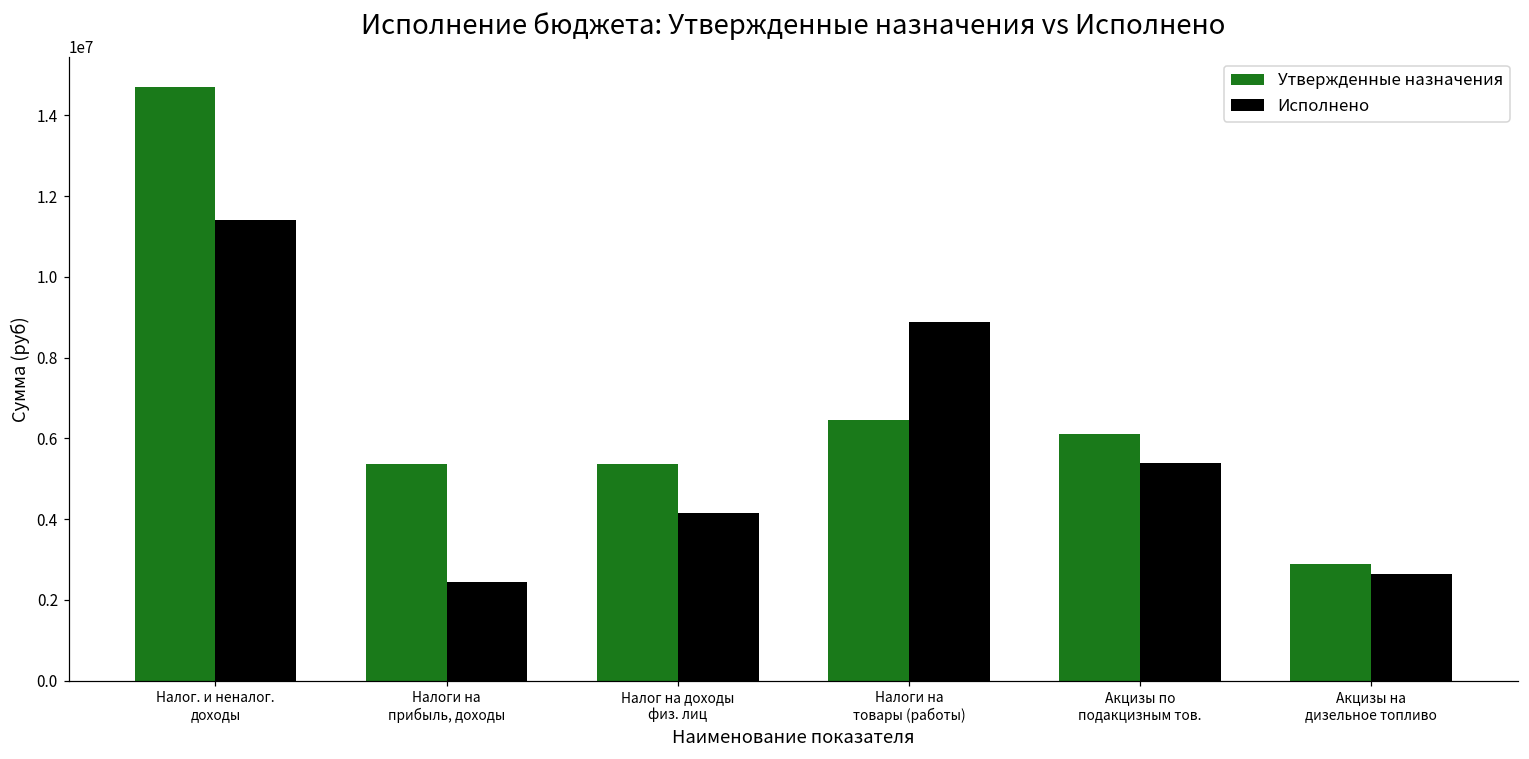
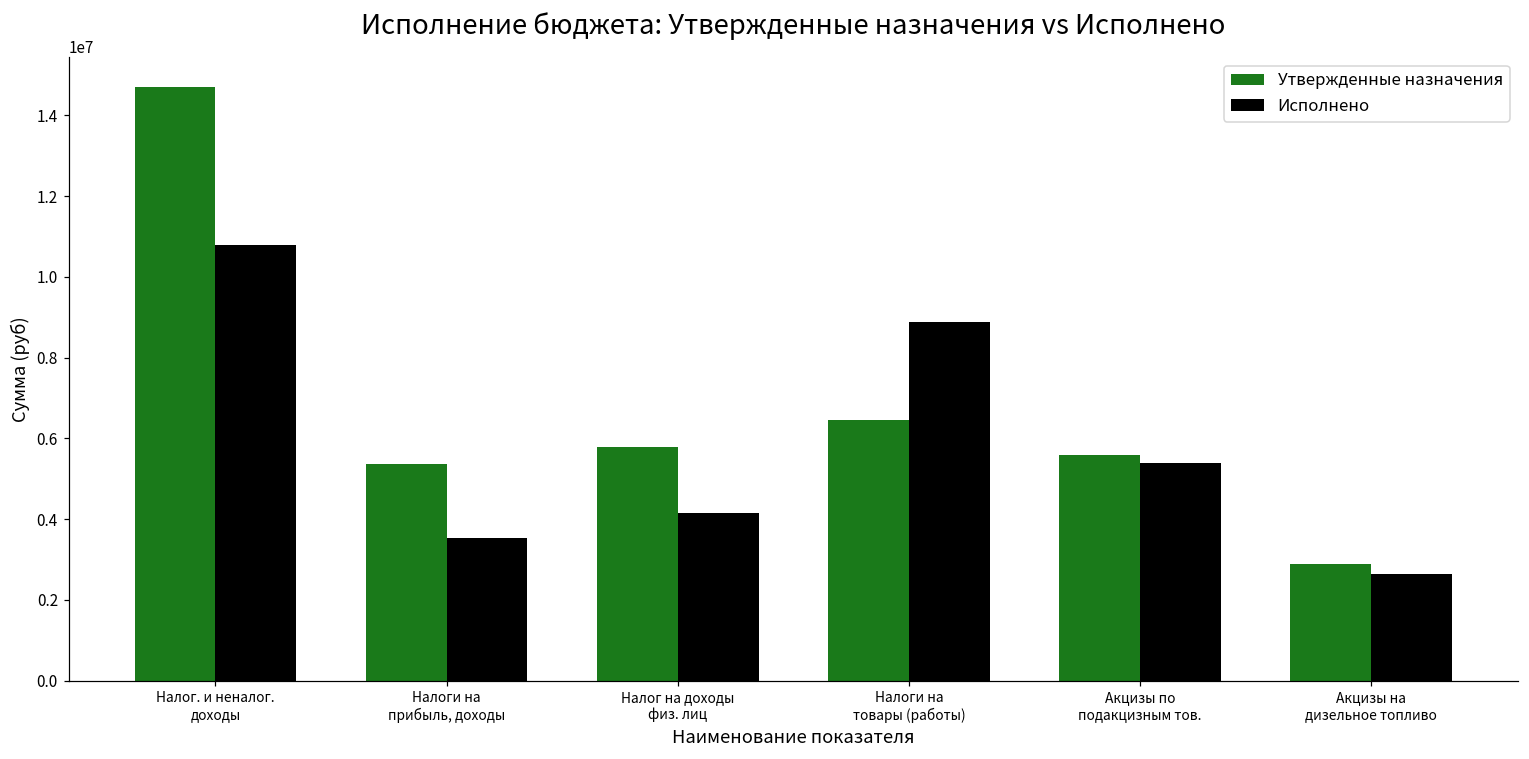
Исполнено, Налог. и неналог. доходы: 11400000 -> 10800000
Исполнено, Налоги на прибыль, доходы: 2400000 -> 3500000
Утвержденные назначения, Налог на доходы физ. лиц: 5400000 -> 5800000
Утвержденные назначения, Акцизы по подакцизным тов.: 6100000 -> 5600000
